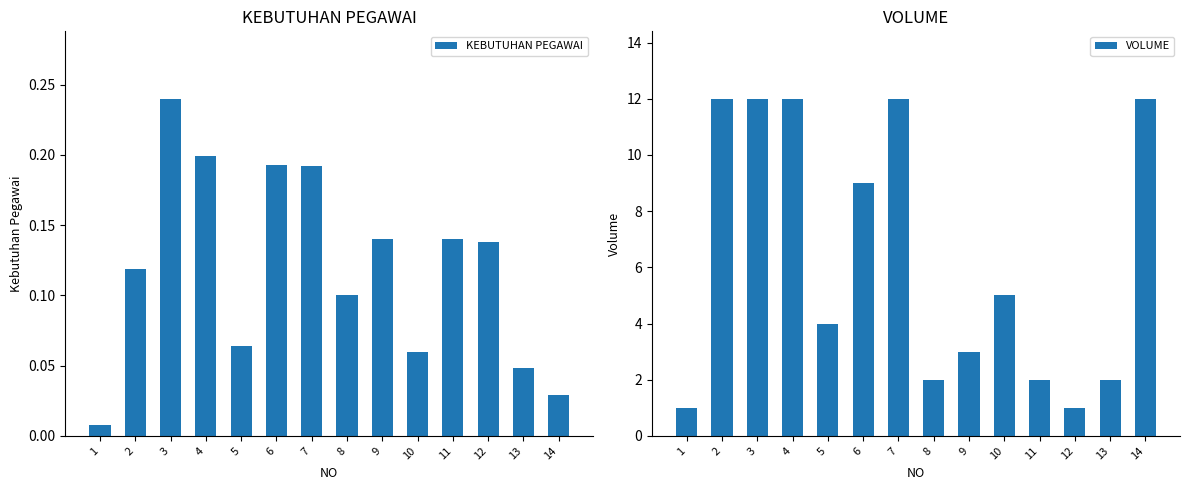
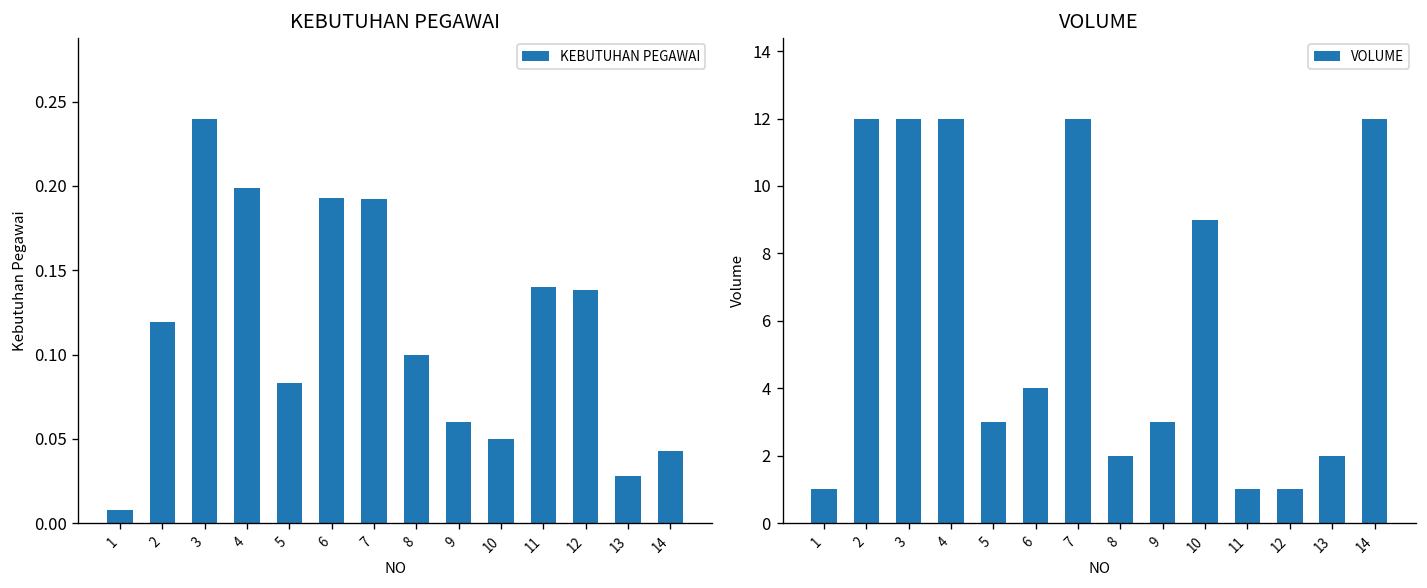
KEBUTUHAN PEGAWAI, 5: 0.064 -> 0.083
KEBUTUHAN PEGAWAI, 9: 0.14 -> 0.06
KEBUTUHAN PEGAWAI, 10: 0.06 -> 0.05
KEBUTUHAN PEGAWAI, 13: 0.048 -> 0.028
KEBUTUHAN PEGAWAI, 14: 0.029 -> 0.043
VOLUME, 5: 4 -> 3
VOLUME, 6: 9 -> 4
VOLUME, 10: 5 -> 9
VOLUME, 11: 2 -> 1
